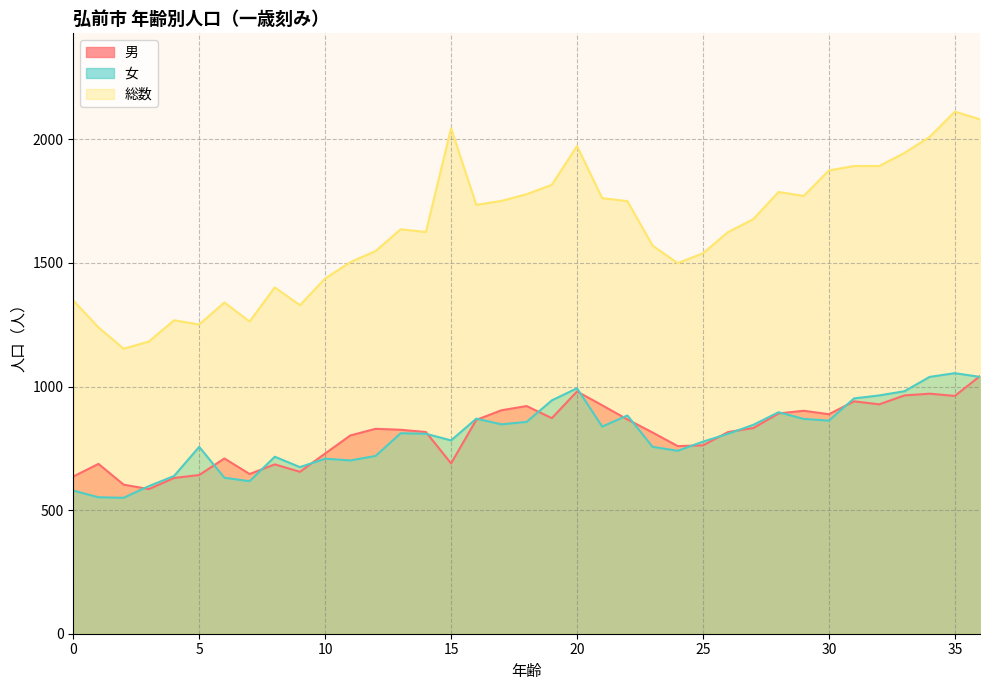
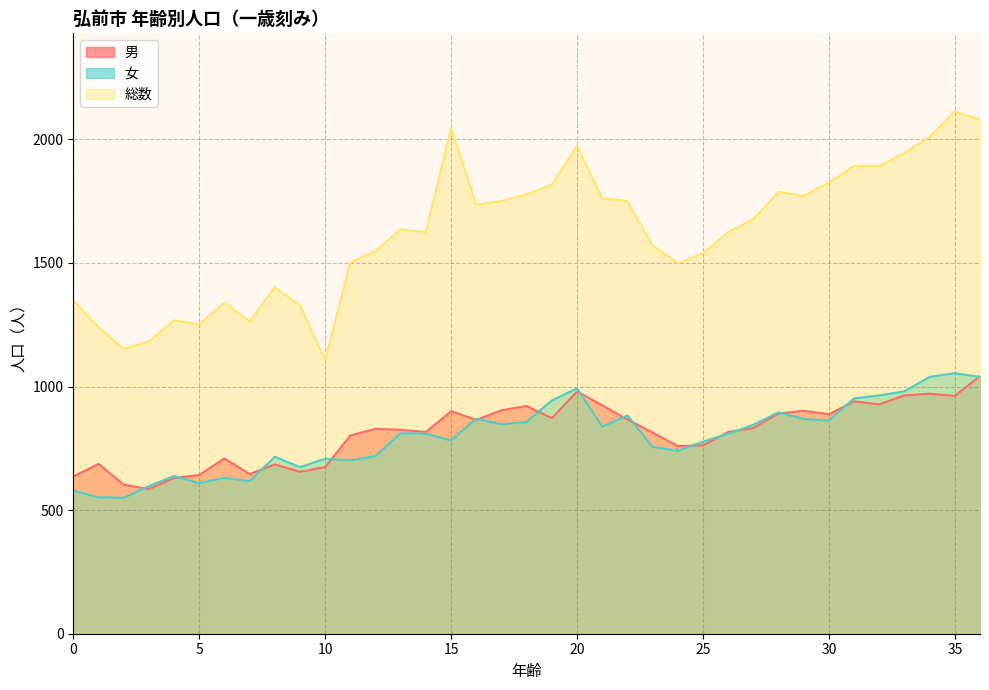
女, 5: 760 -> 610
男, 10: 730 -> 670
総数, 10: 1440 -> 1110
男, 15: 690 -> 900
総数, 30: 1870 -> 1830
